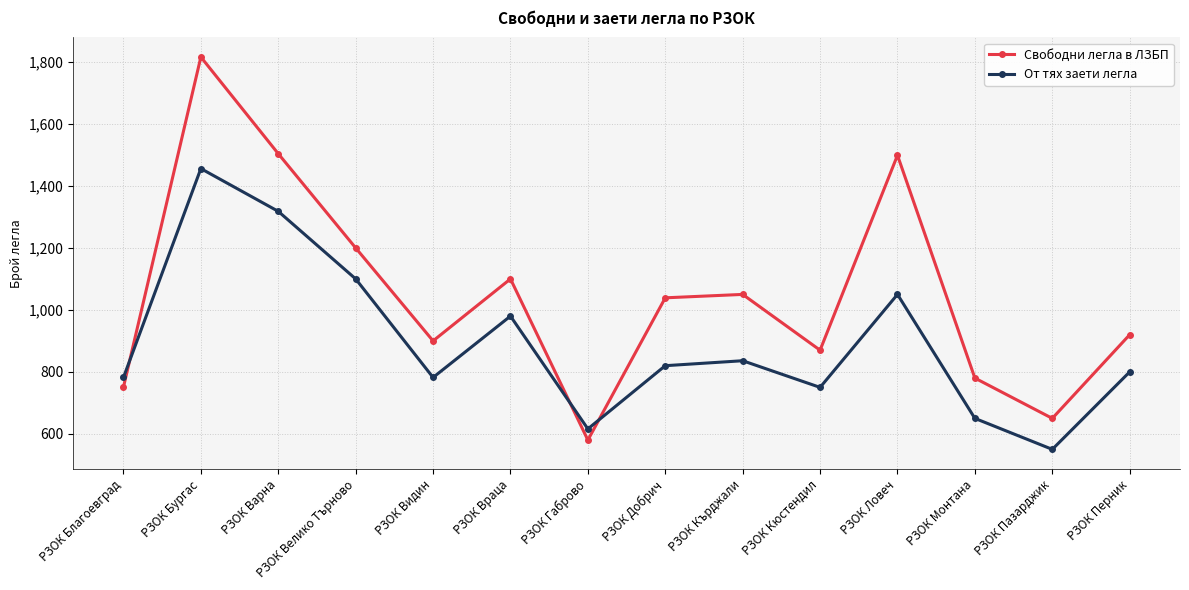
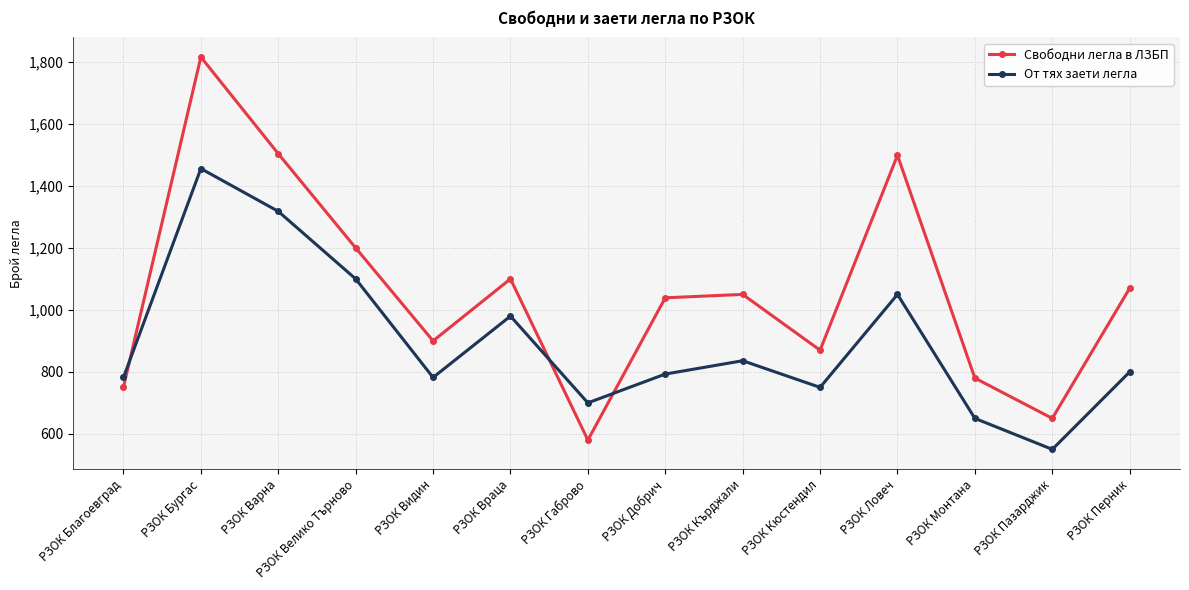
От тях заети легла, РЗОК Габрово: 620 -> 700
От тях заети легла, РЗОК Добрич: 820 -> 790
Свободни легла в ЛЗБП, РЗОК Перник: 920 -> 1,070
